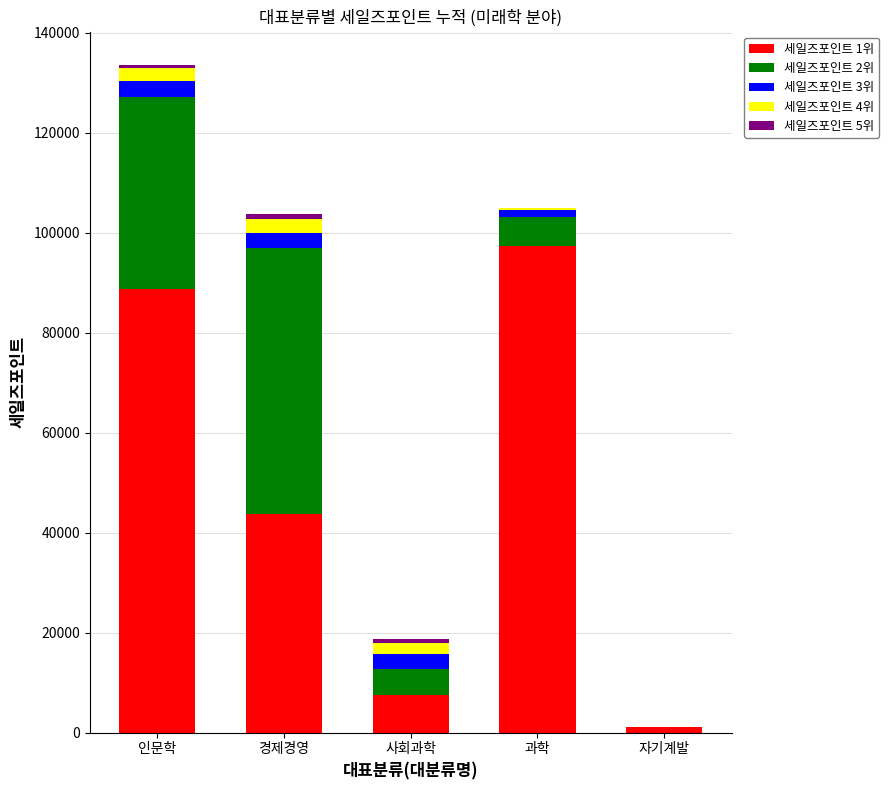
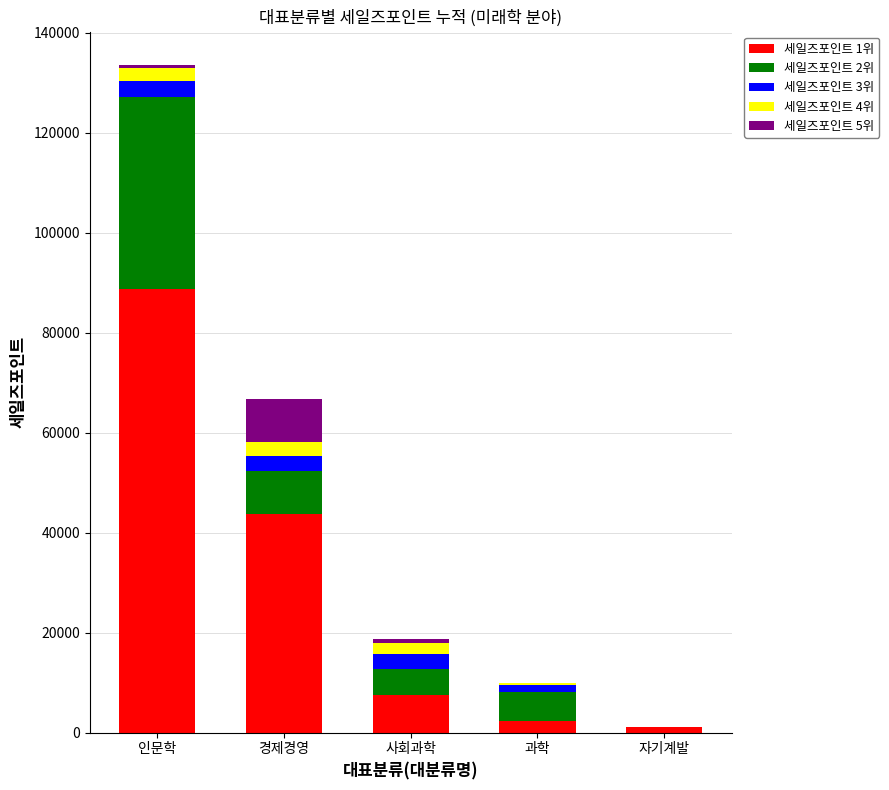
세일즈포인트 2위, 경제경영: 53000 -> 9000
세일즈포인트 5위, 경제경영: 1000 -> 9000
세일즈포인트 1위, 과학: 97000 -> 2000
